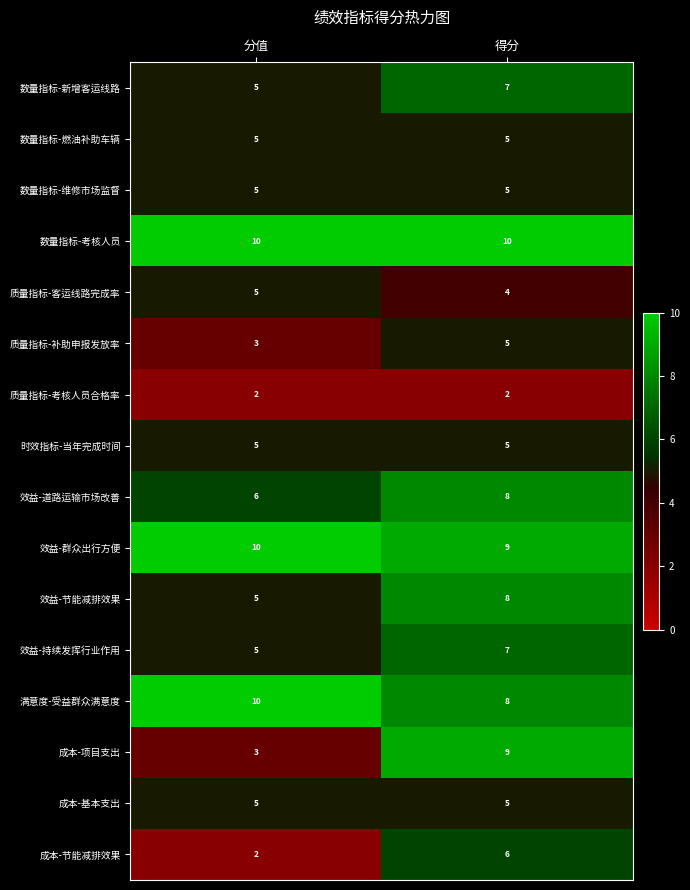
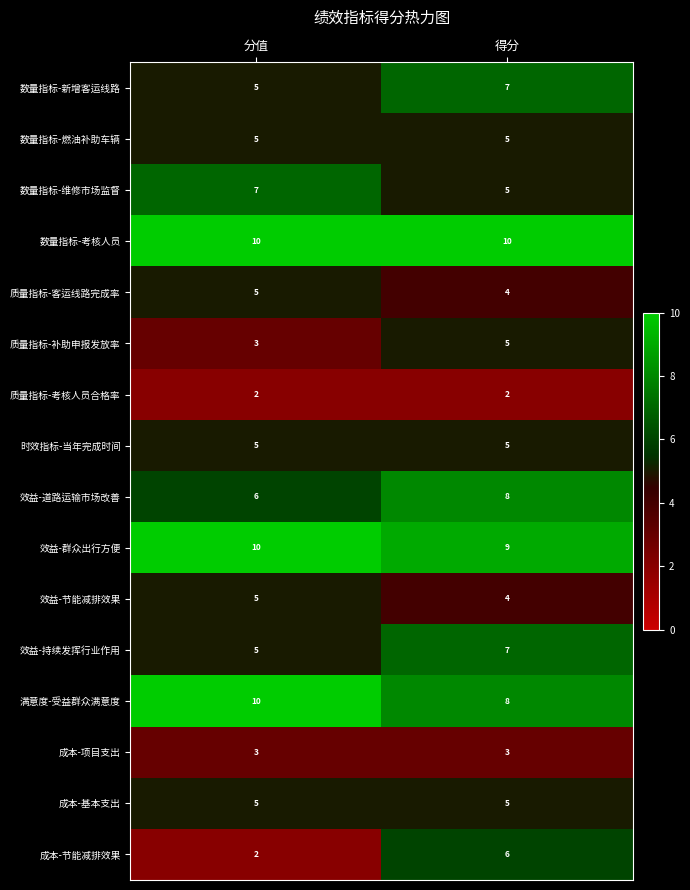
数量指标-维修市场监督, 分值: 5 -> 7
效益-节能减排效果, 得分: 8 -> 4
成本-项目支出, 得分: 9 -> 3
